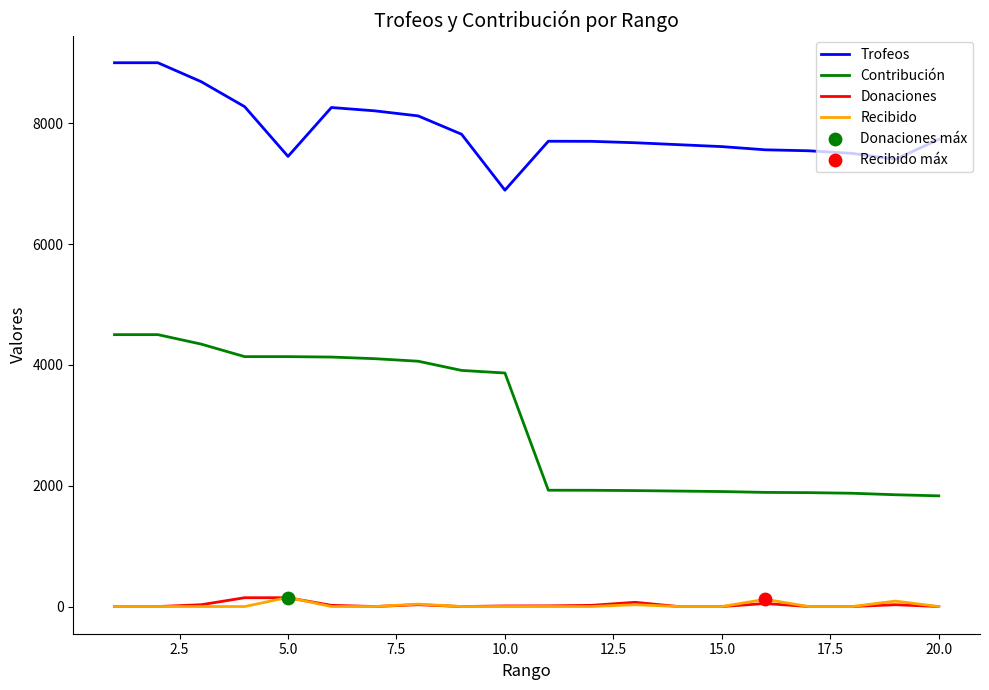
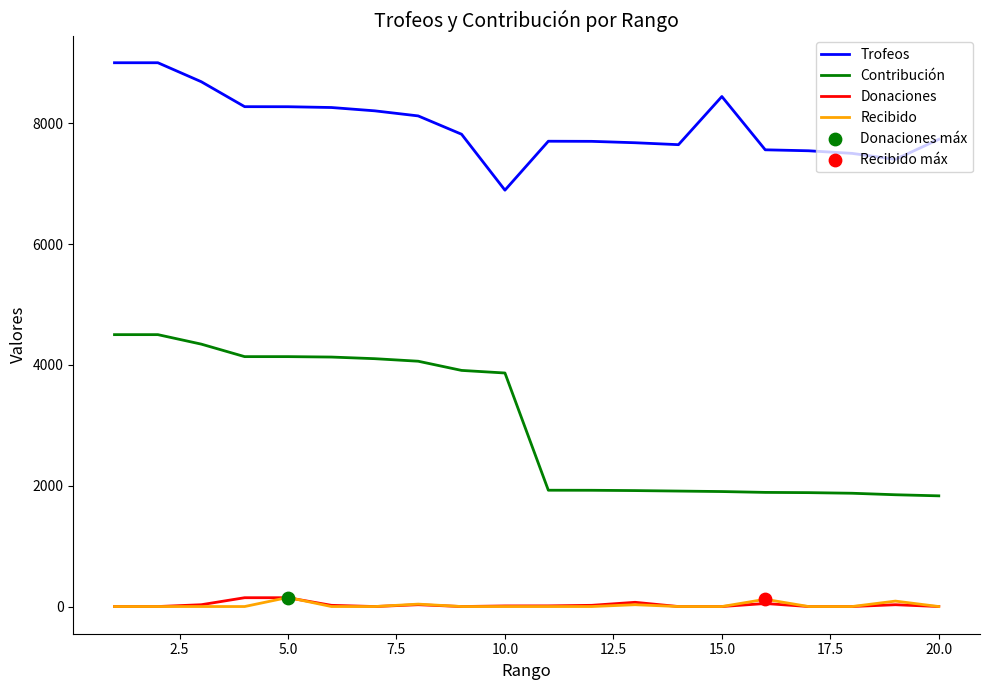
Trofeos, 5.0: 7500 -> 8300
Trofeos, 15.0: 7600 -> 8400
